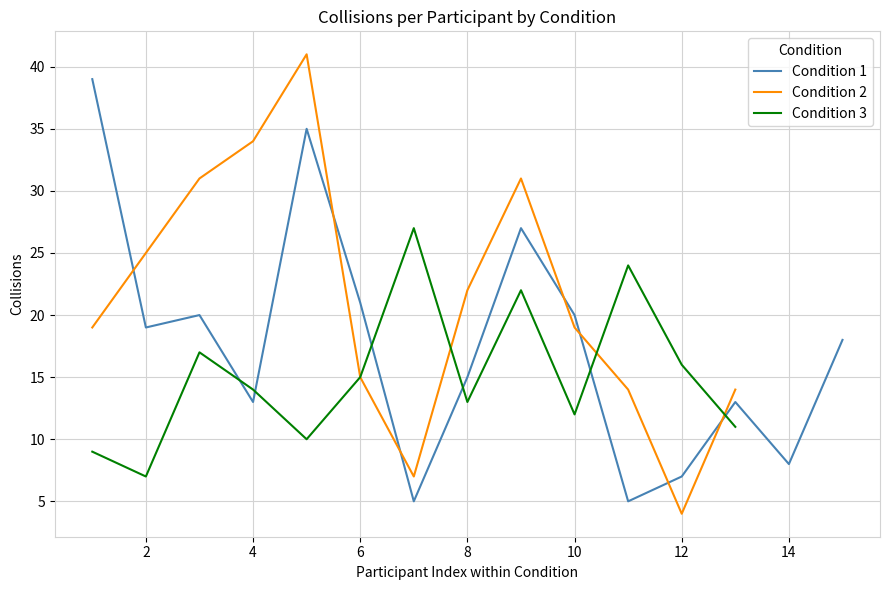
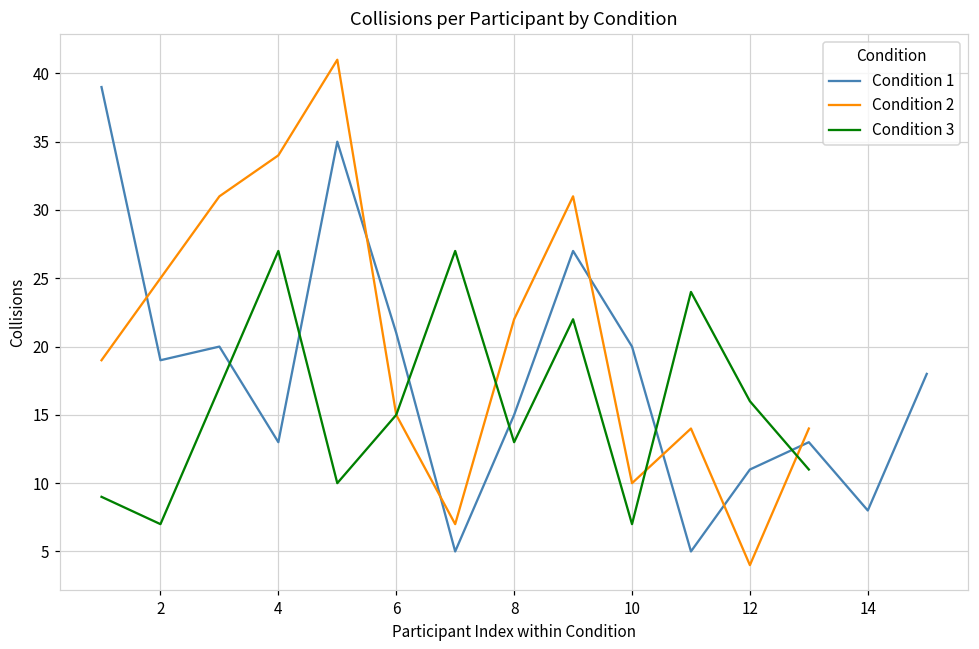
Condition 3, 4: 14 -> 27
Condition 2, 10: 19 -> 10
Condition 3, 10: 12 -> 7
Condition 1, 12: 7 -> 11
